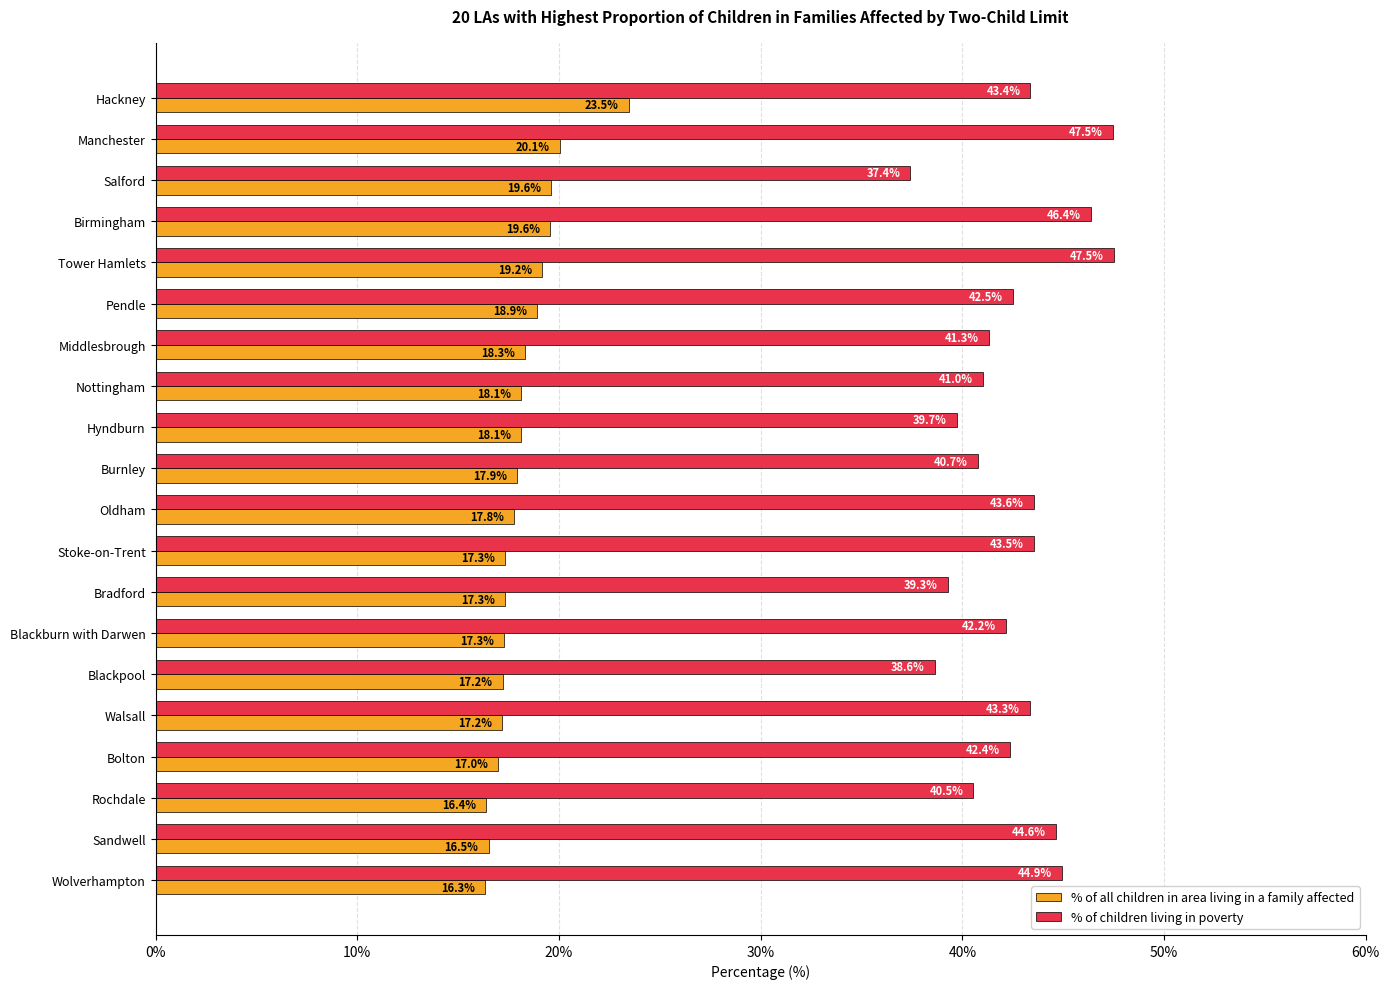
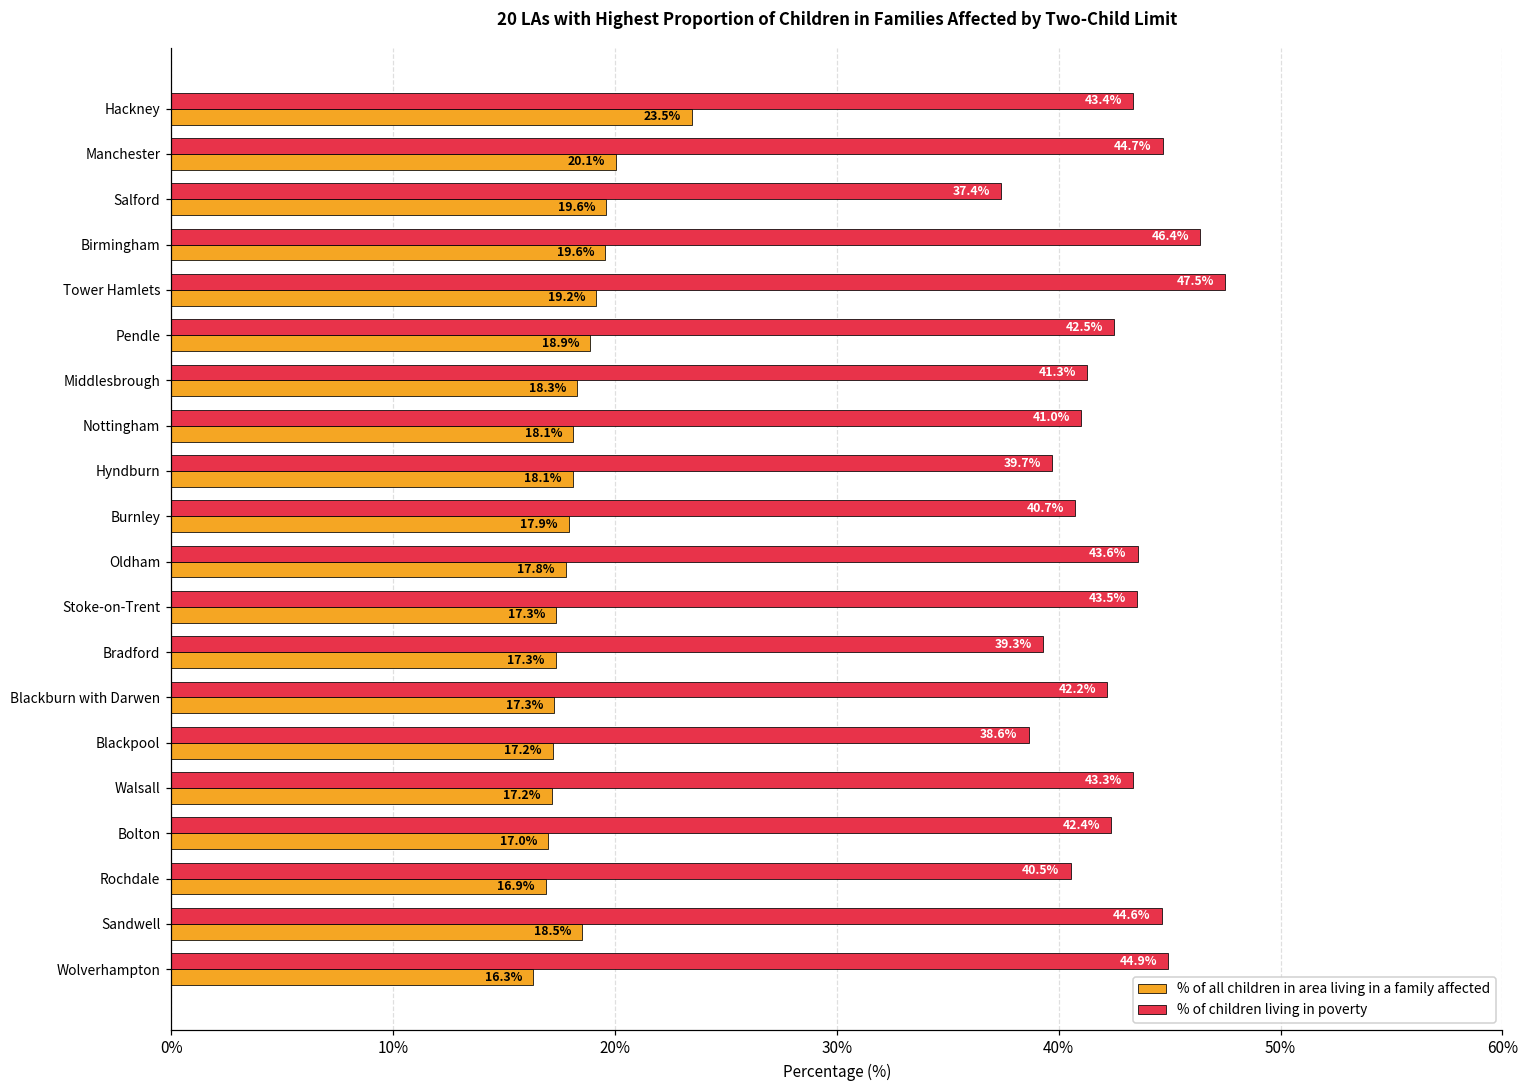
% of children living in poverty, Manchester: 47.5% -> 44.7%
% of all children in area living in a family affected, Rochdale: 16.4% -> 16.9%
% of all children in area living in a family affected, Sandwell: 16.5% -> 18.5%
